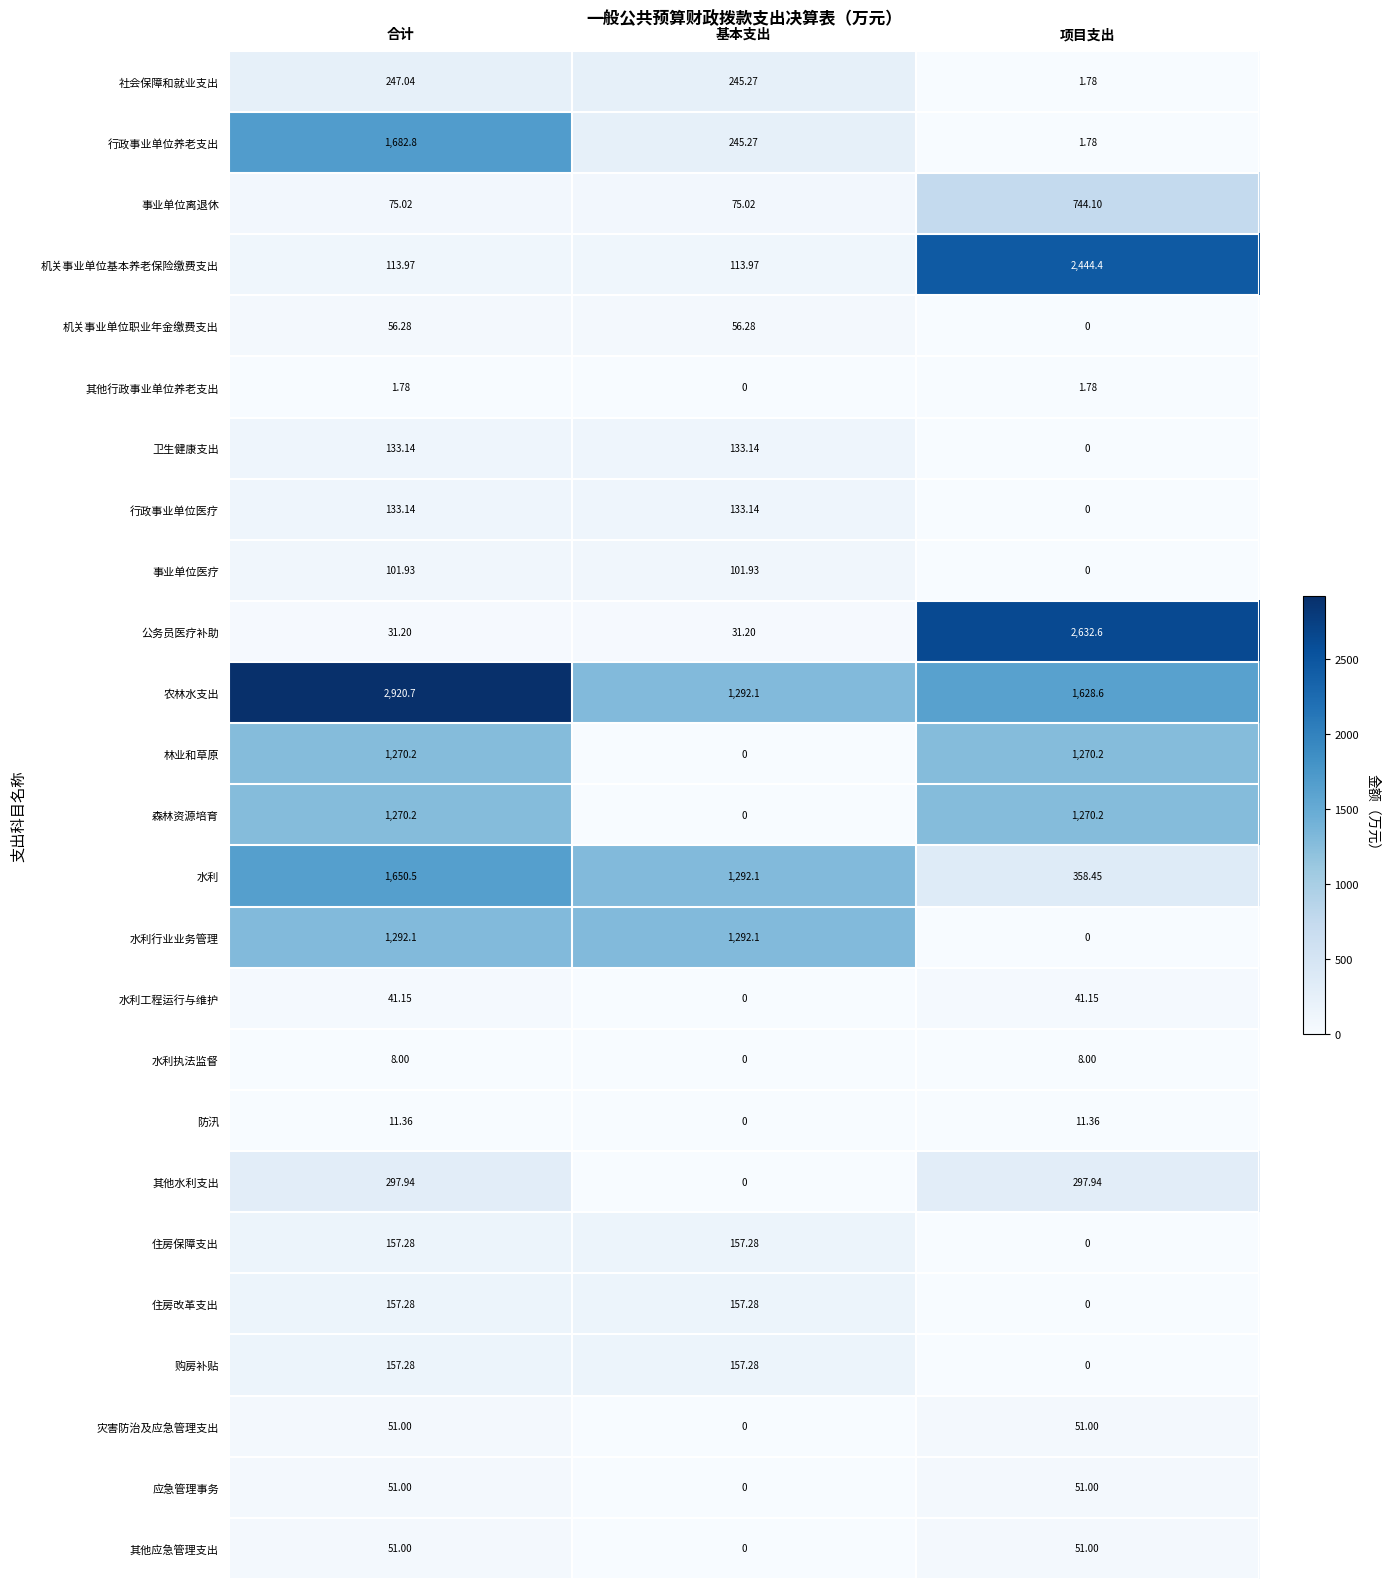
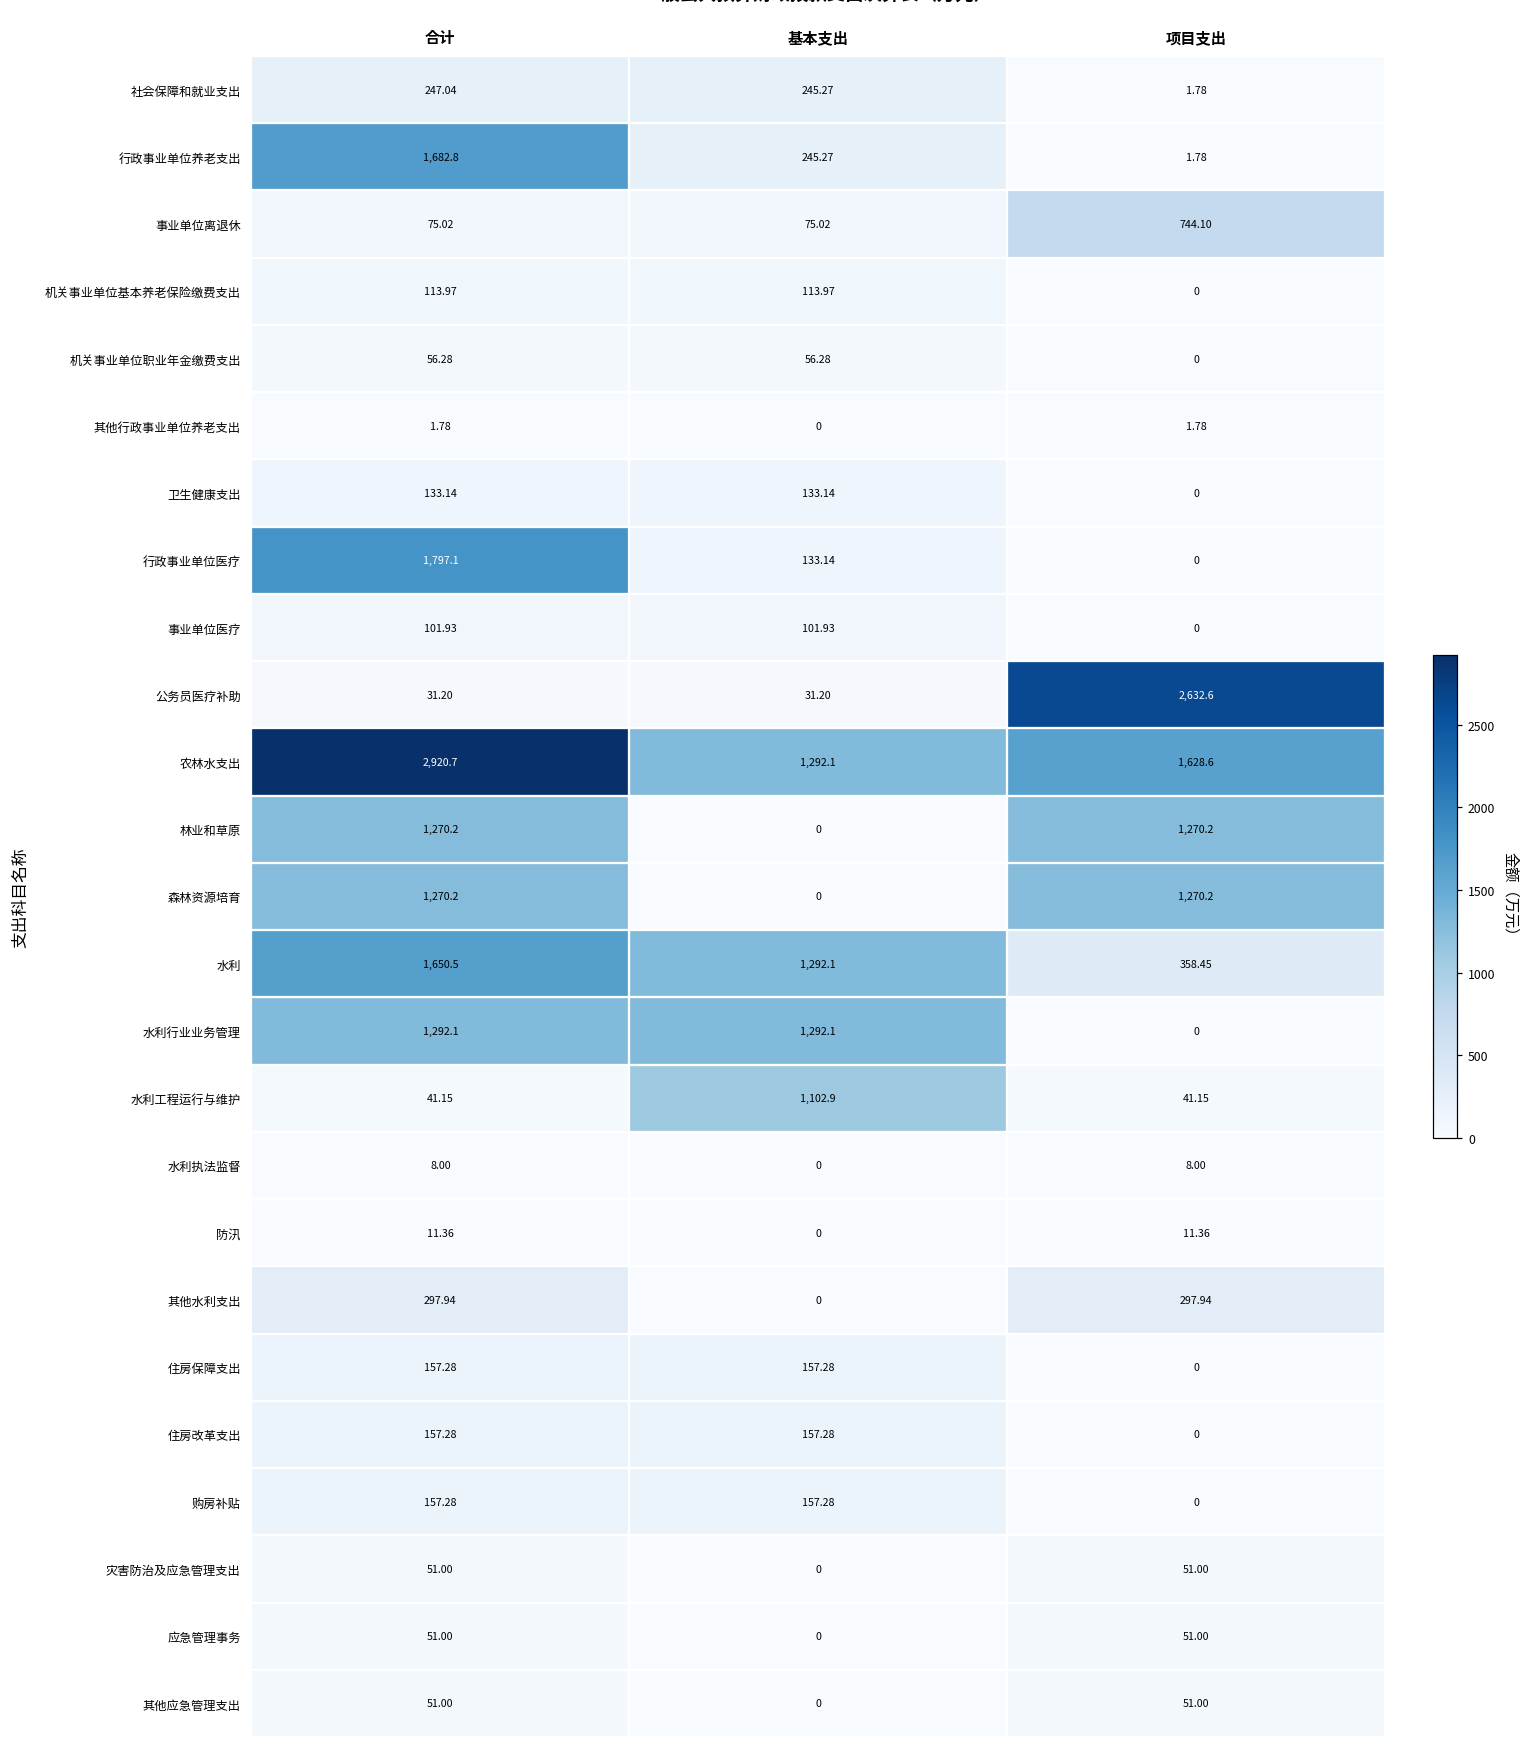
机关事业单位基本养老保险缴费支出, 项目支出: 2,444.4 -> 0
行政事业单位医疗, 合计: 133.14 -> 1,797.1
水利工程运行与维护, 基本支出: 0 -> 1,102.9
